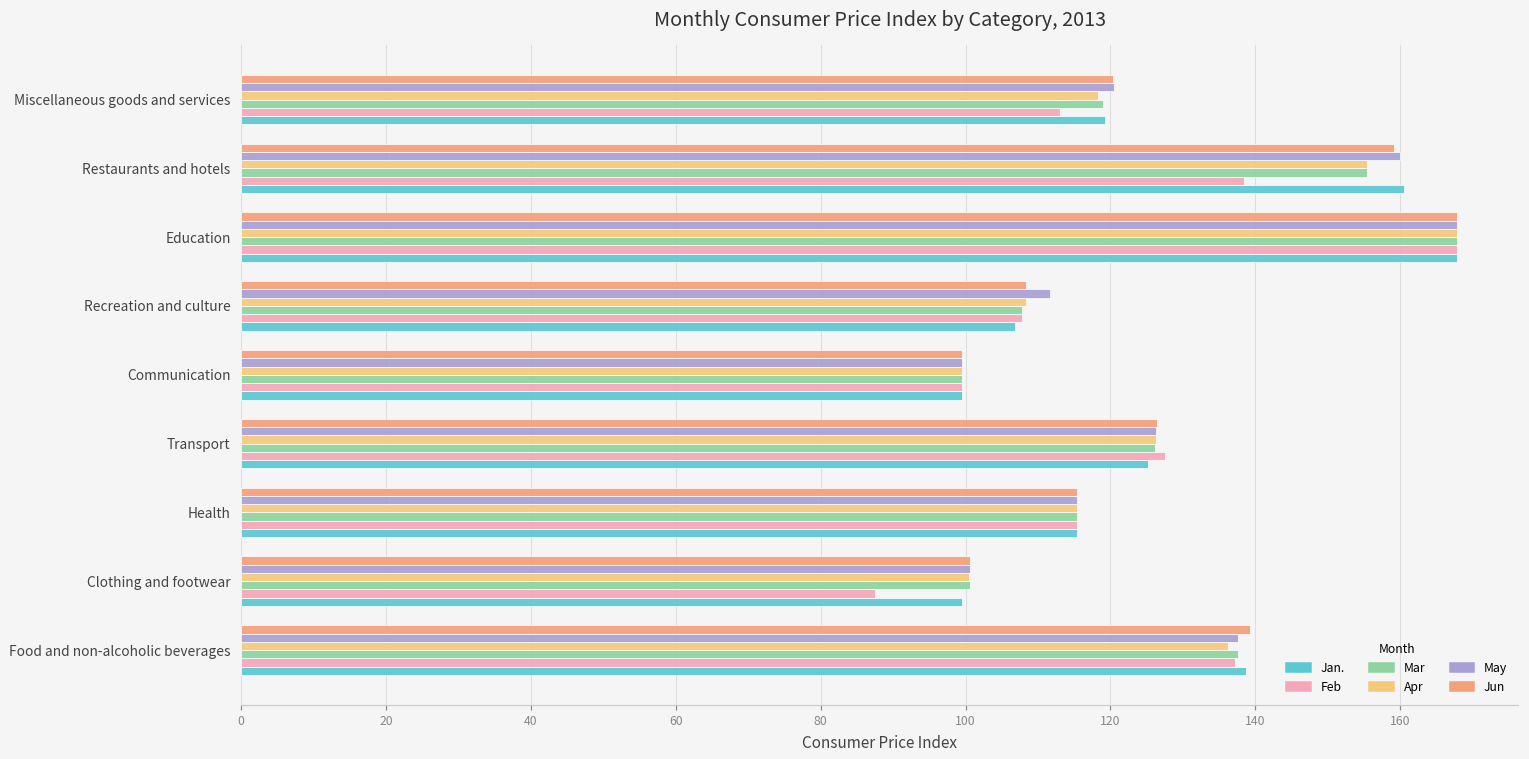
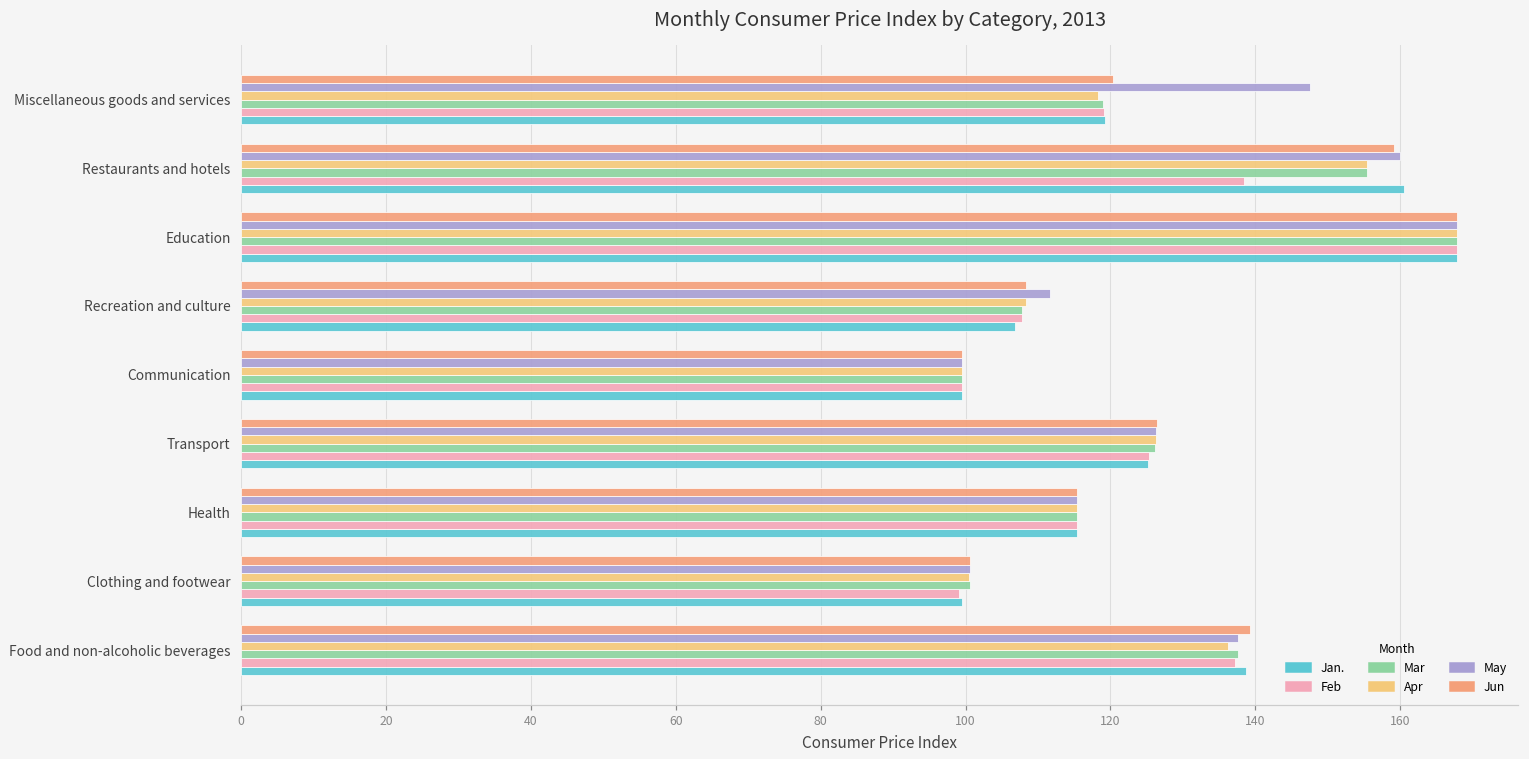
May, Miscellaneous goods and services: 121 -> 148
Feb, Miscellaneous goods and services: 113 -> 119
Feb, Transport: 127 -> 125
Feb, Clothing and footwear: 88 -> 99
